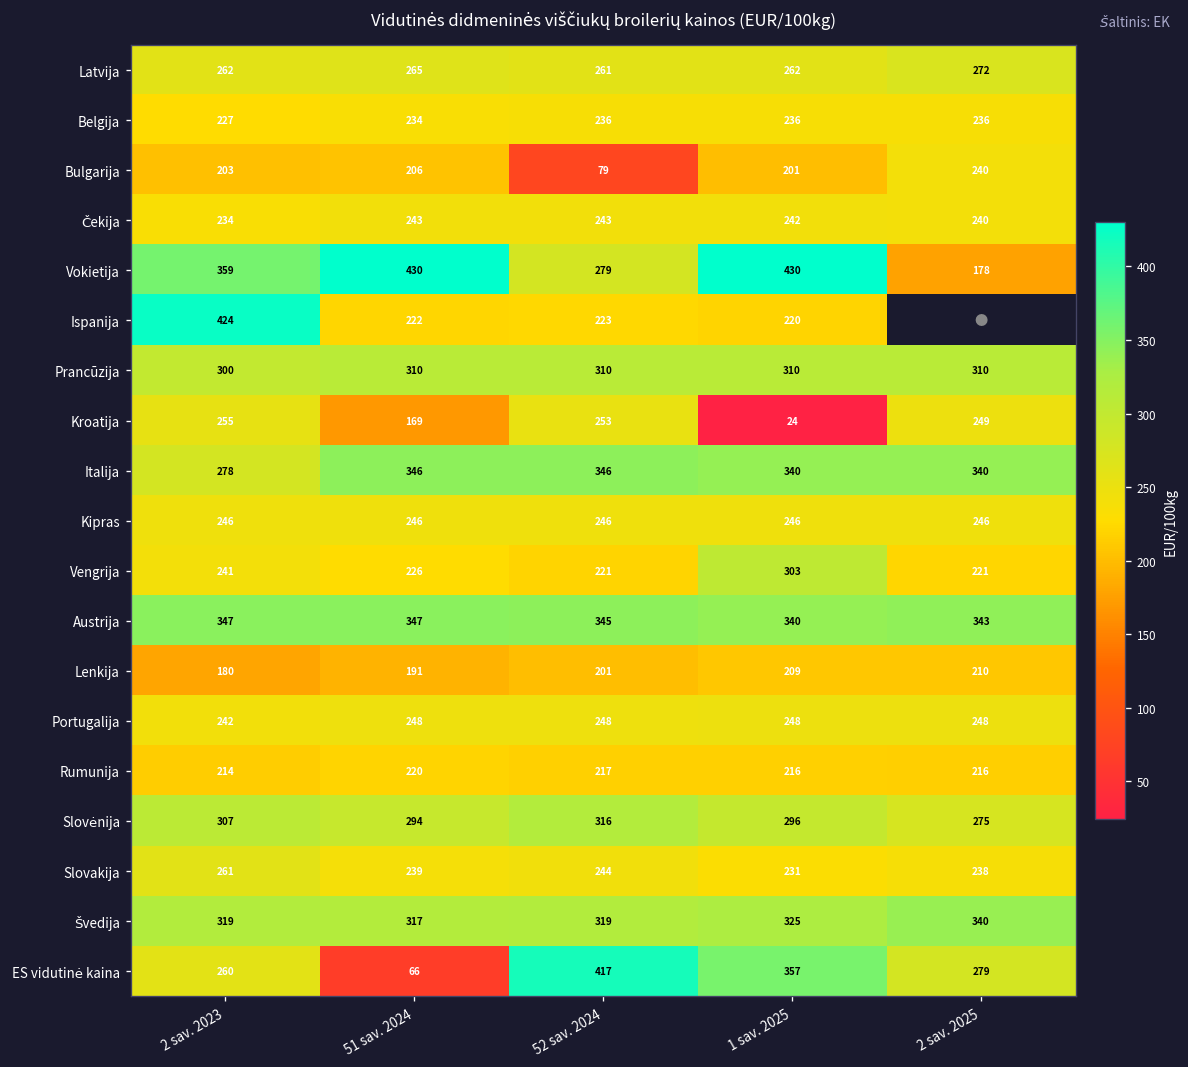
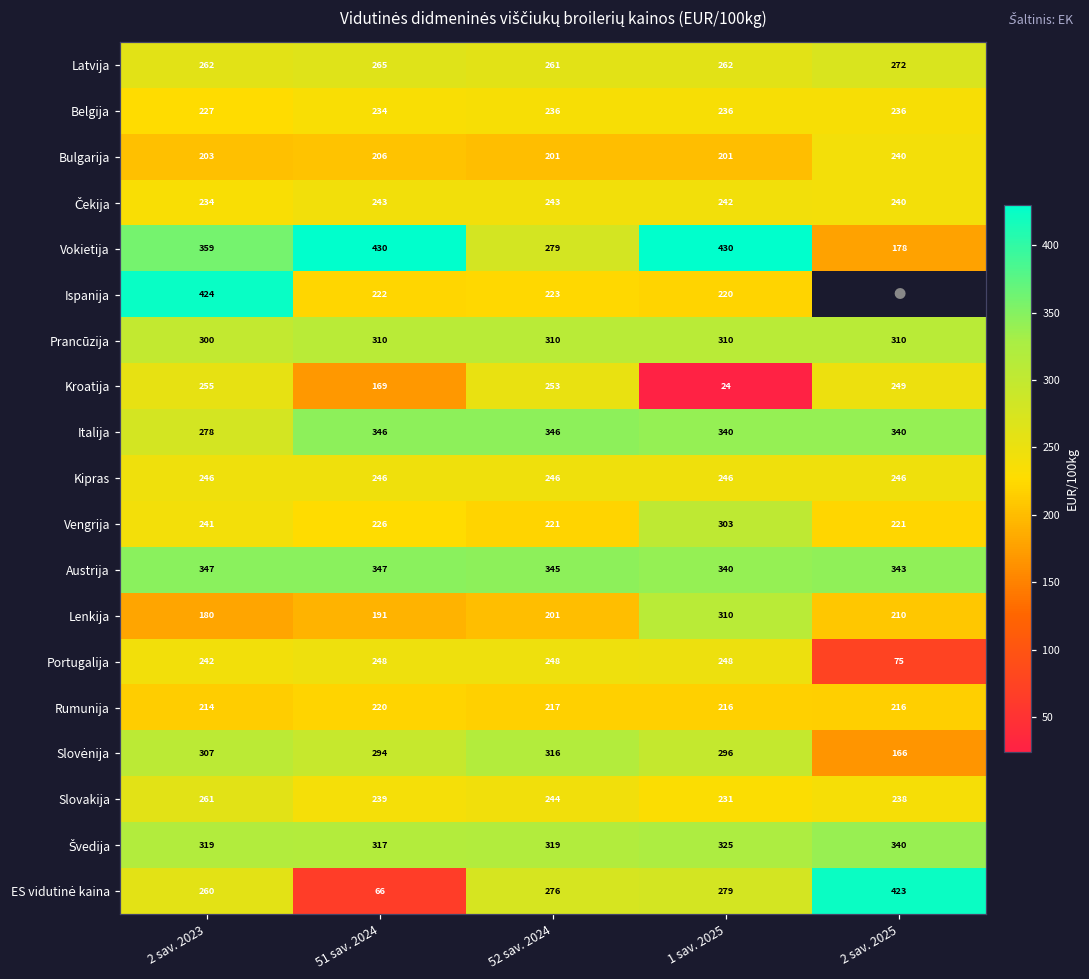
Bulgarija, 52 sav. 2024: 79 -> 201
Lenkija, 1 sav. 2025: 209 -> 310
Portugalija, 2 sav. 2025: 248 -> 75
Slovėnija, 2 sav. 2025: 275 -> 166
ES vidutinė kaina, 52 sav. 2024: 417 -> 276
ES vidutinė kaina, 1 sav. 2025: 357 -> 279
ES vidutinė kaina, 2 sav. 2025: 279 -> 423
